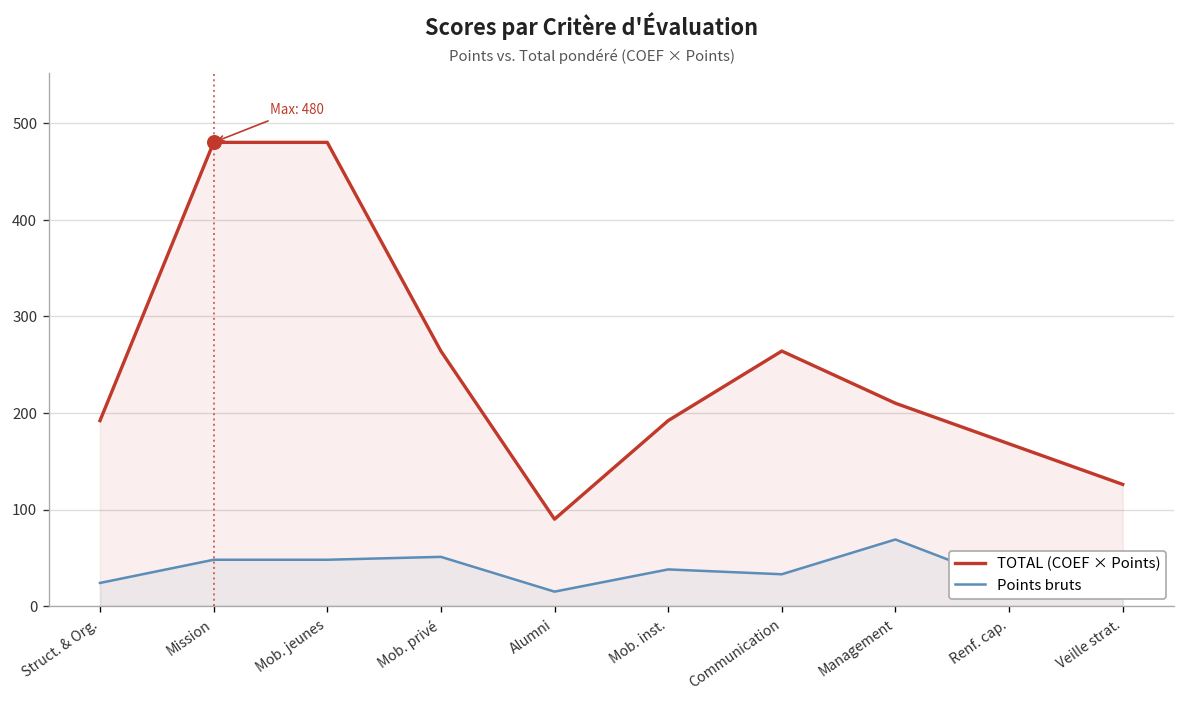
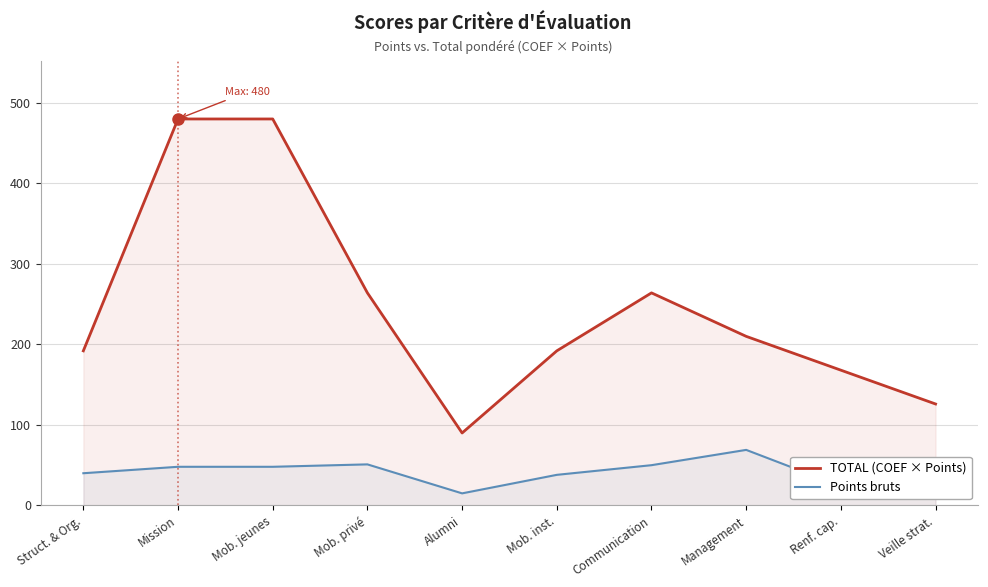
Points bruts, Struct. & Org.: 20 -> 40
Points bruts, Communication: 30 -> 50
